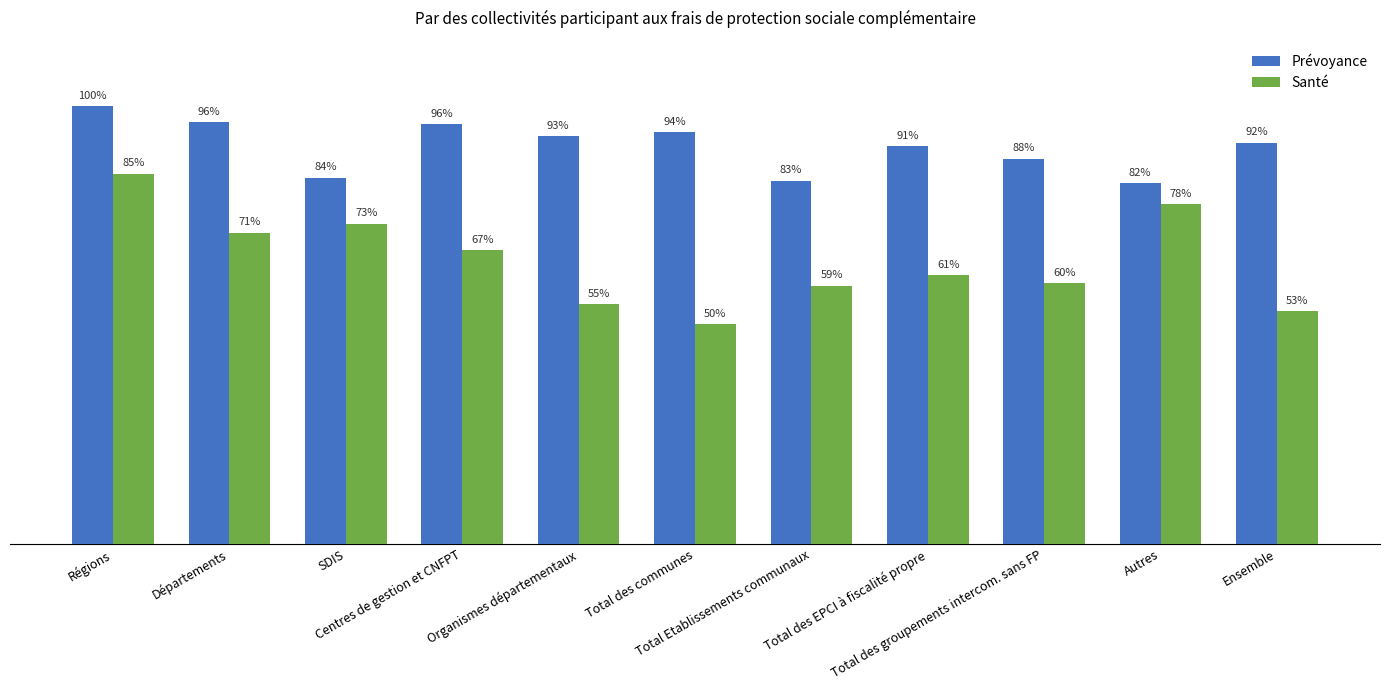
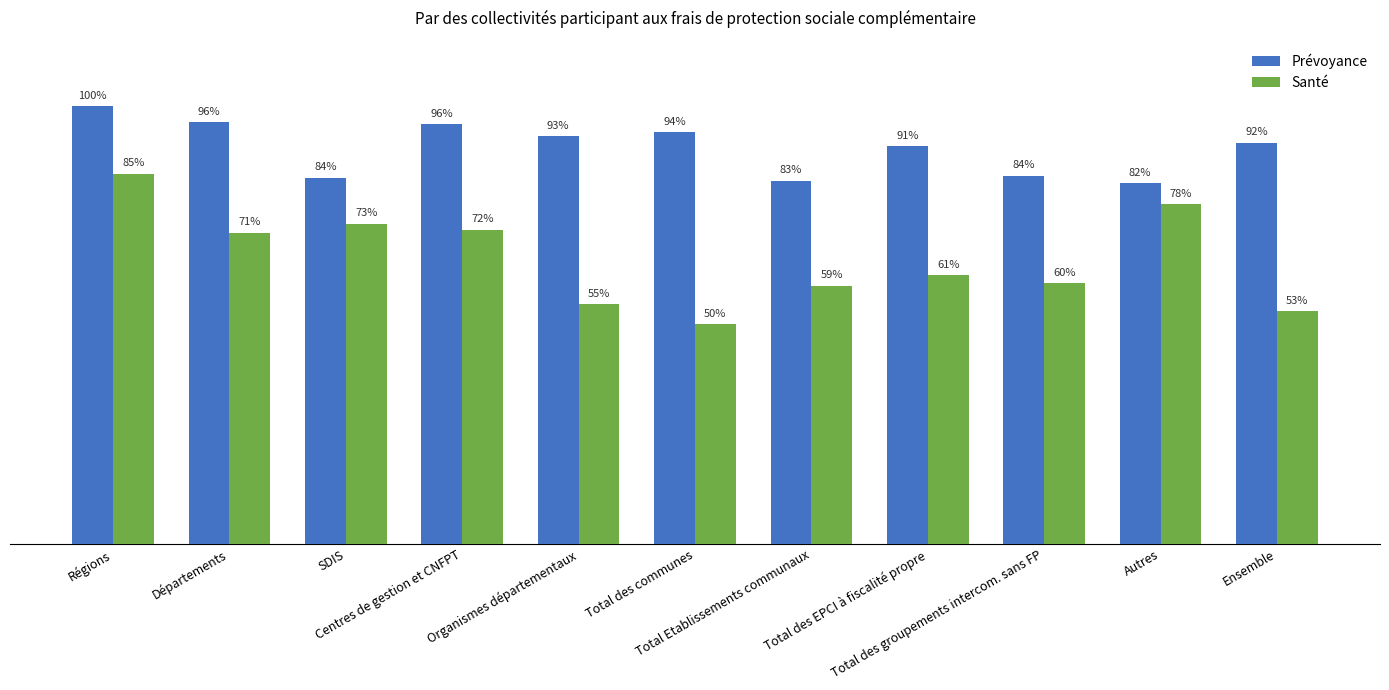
Santé, Centres de gestion et CNFPT: 67% -> 72%
Prévoyance, Total des groupements intercom. sans FP: 88% -> 84%
